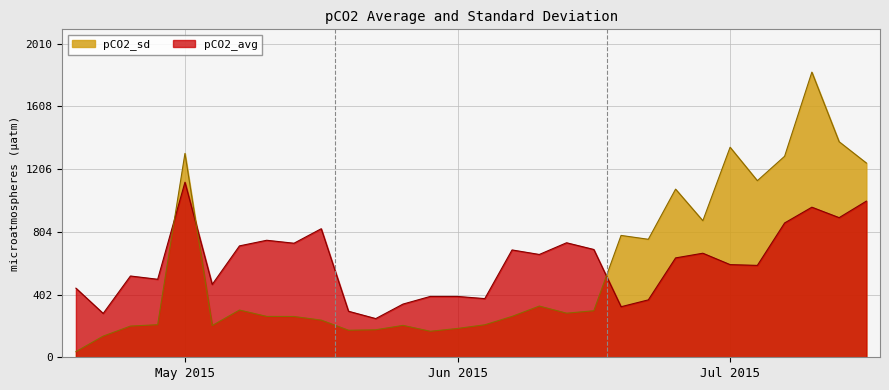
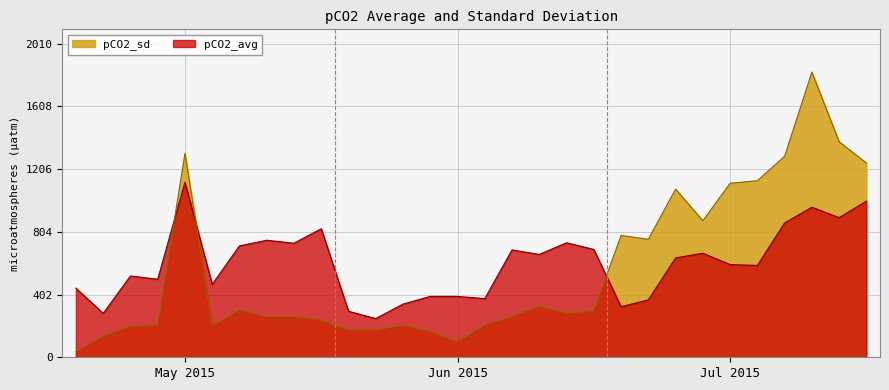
pCO2_sd, Jun 2015: 180 -> 100
pCO2_sd, Jul 2015: 1350 -> 1120
